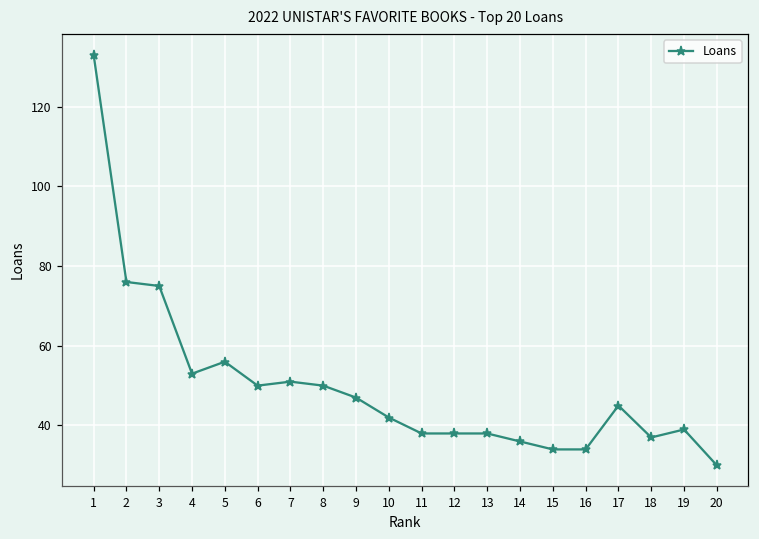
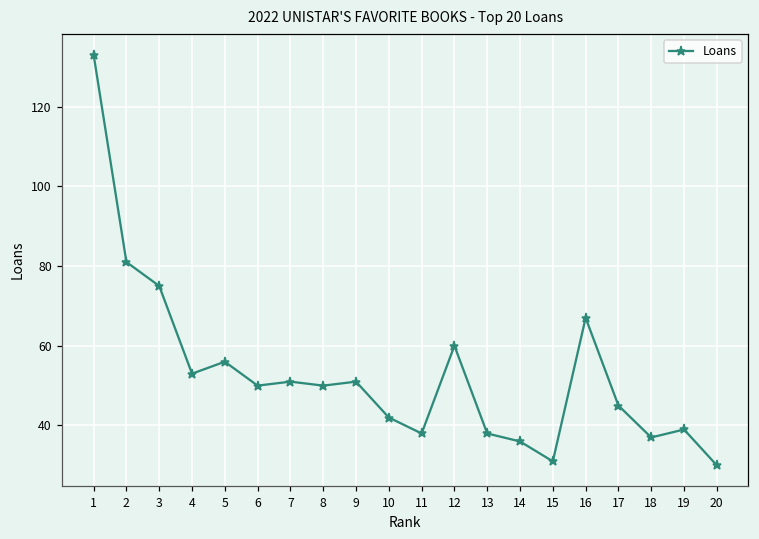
2: 76 -> 81
9: 47 -> 51
12: 38 -> 60
15: 34 -> 31
16: 34 -> 67
